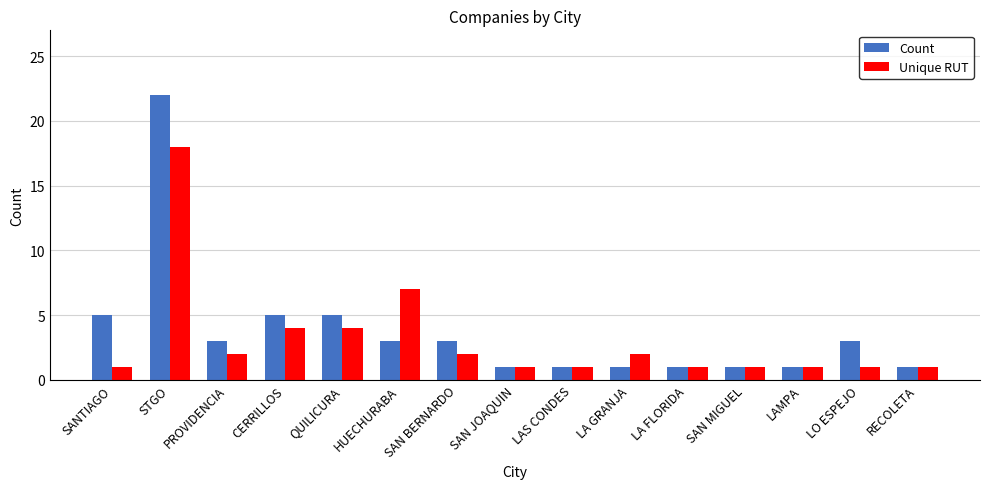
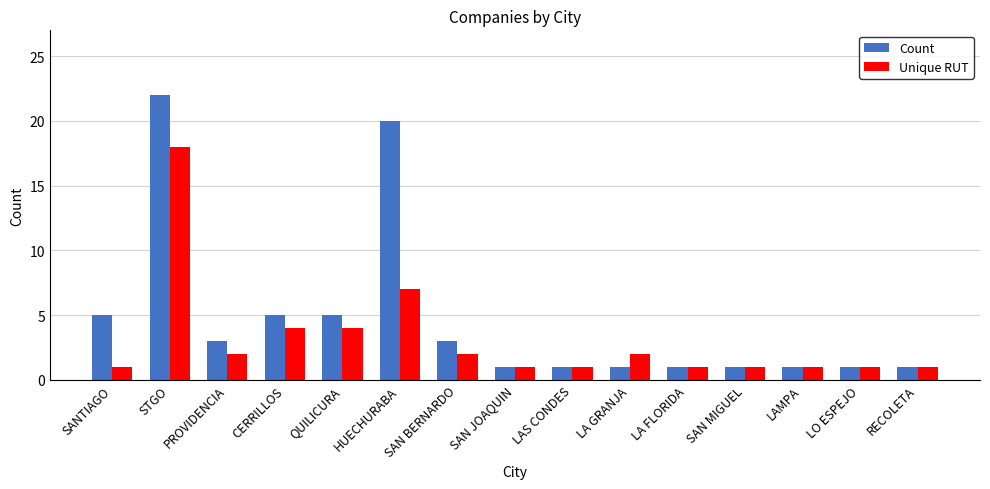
Count, HUECHURABA: 3 -> 20
Count, LO ESPEJO: 3 -> 1
